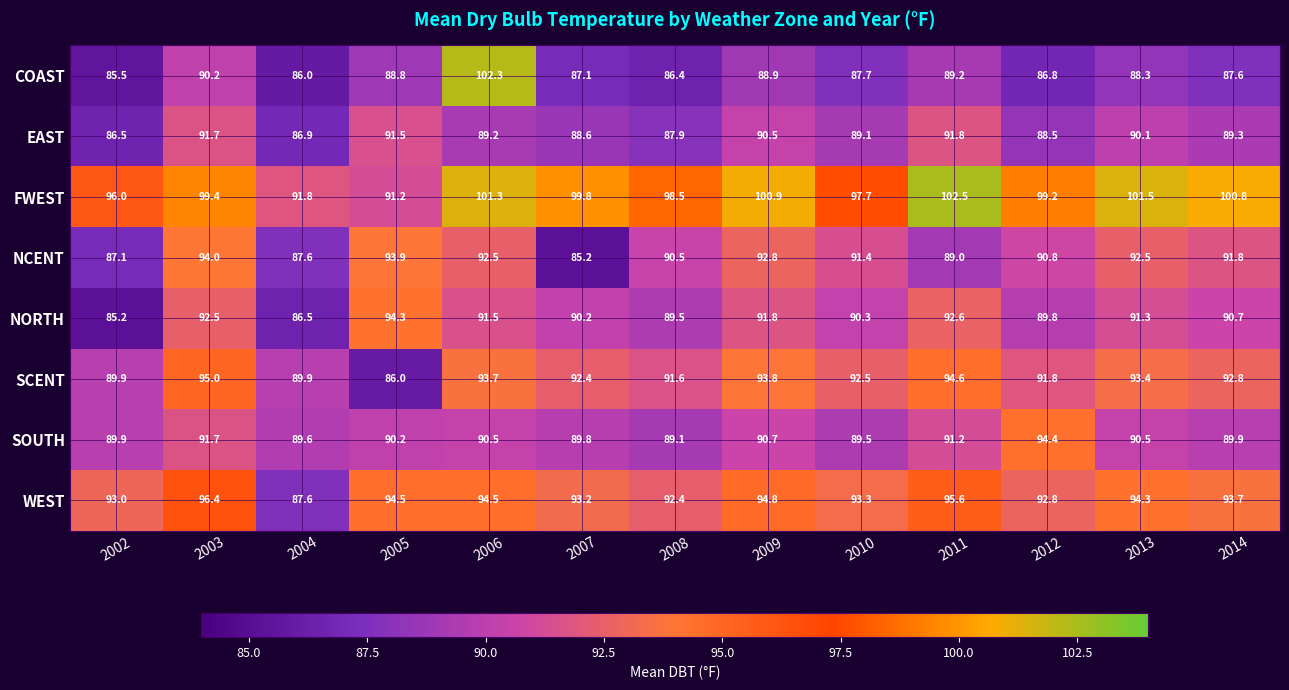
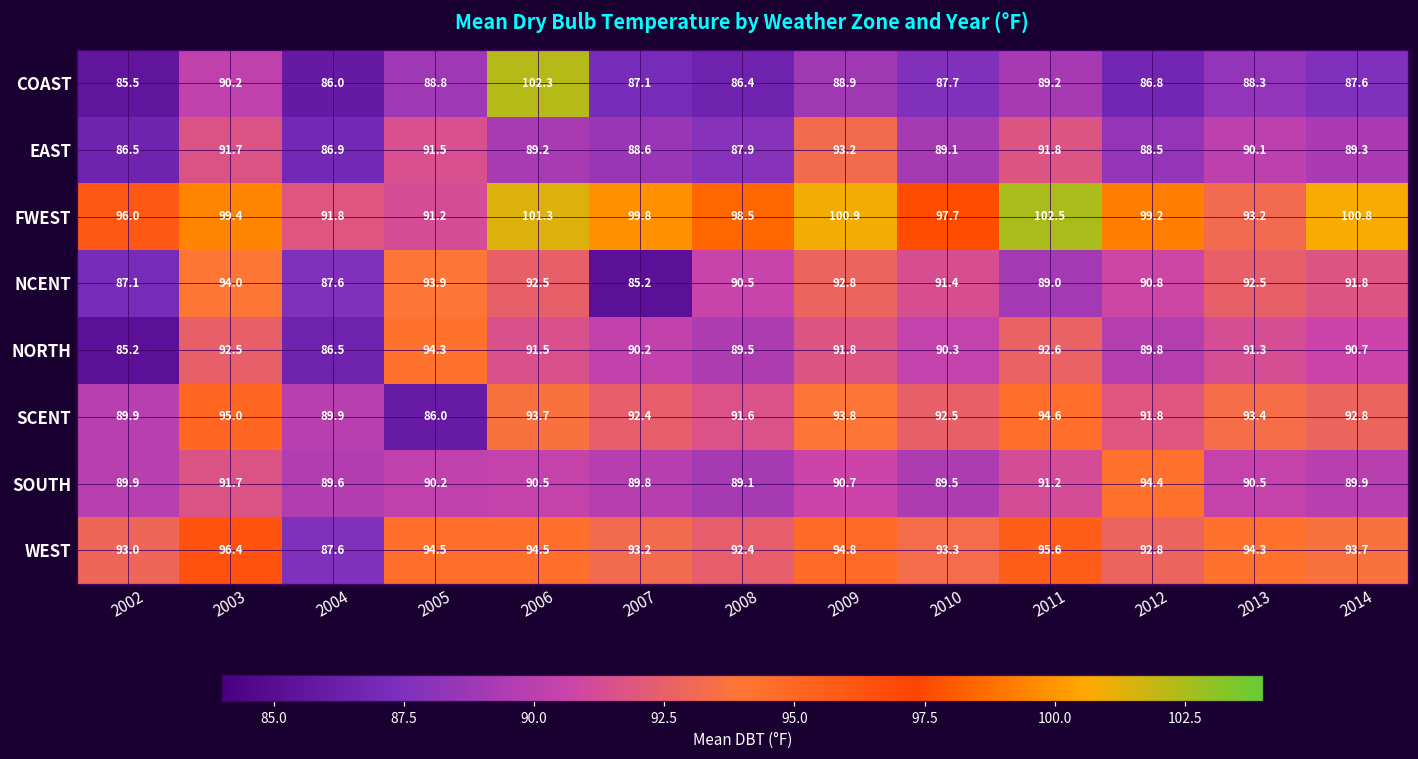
EAST, 2009: 90.5 -> 93.2
FWEST, 2013: 101.5 -> 93.2
